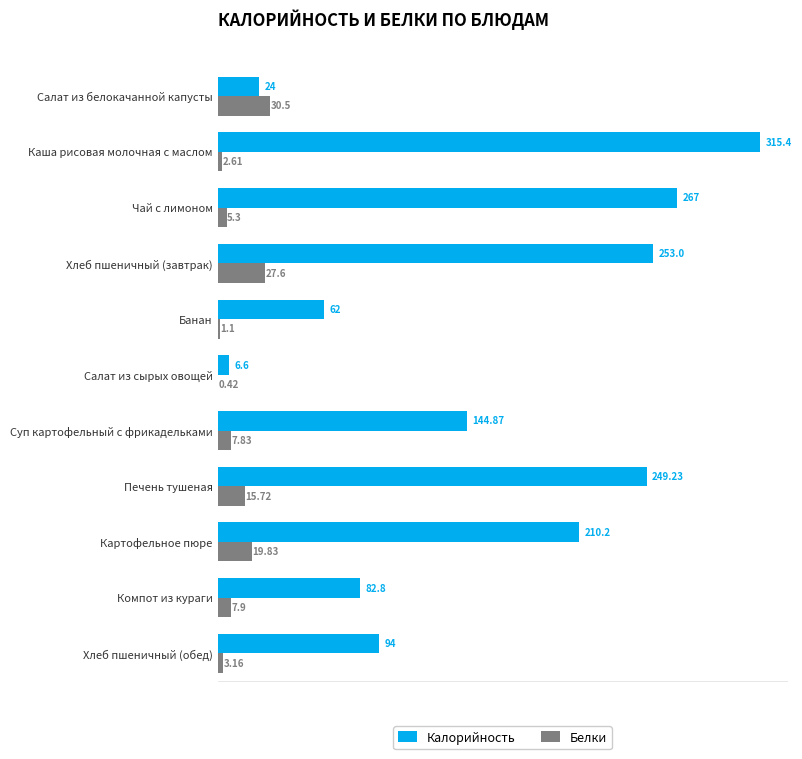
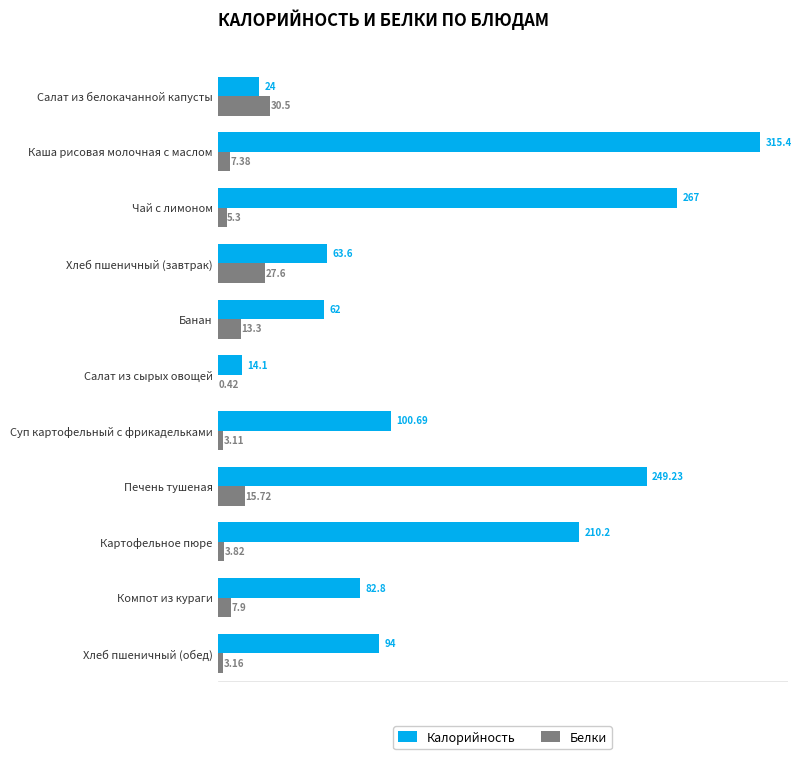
Белки, Каша рисовая молочная с маслом: 2.61 -> 7.38
Калорийность, Хлеб пшеничный (завтрак): 253.0 -> 63.6
Белки, Банан: 1.1 -> 13.3
Калорийность, Салат из сырых овощей: 6.6 -> 14.1
Калорийность, Суп картофельный с фрикадельками: 144.87 -> 100.69
Белки, Суп картофельный с фрикадельками: 7.83 -> 3.11
Белки, Картофельное пюре: 19.83 -> 3.82
